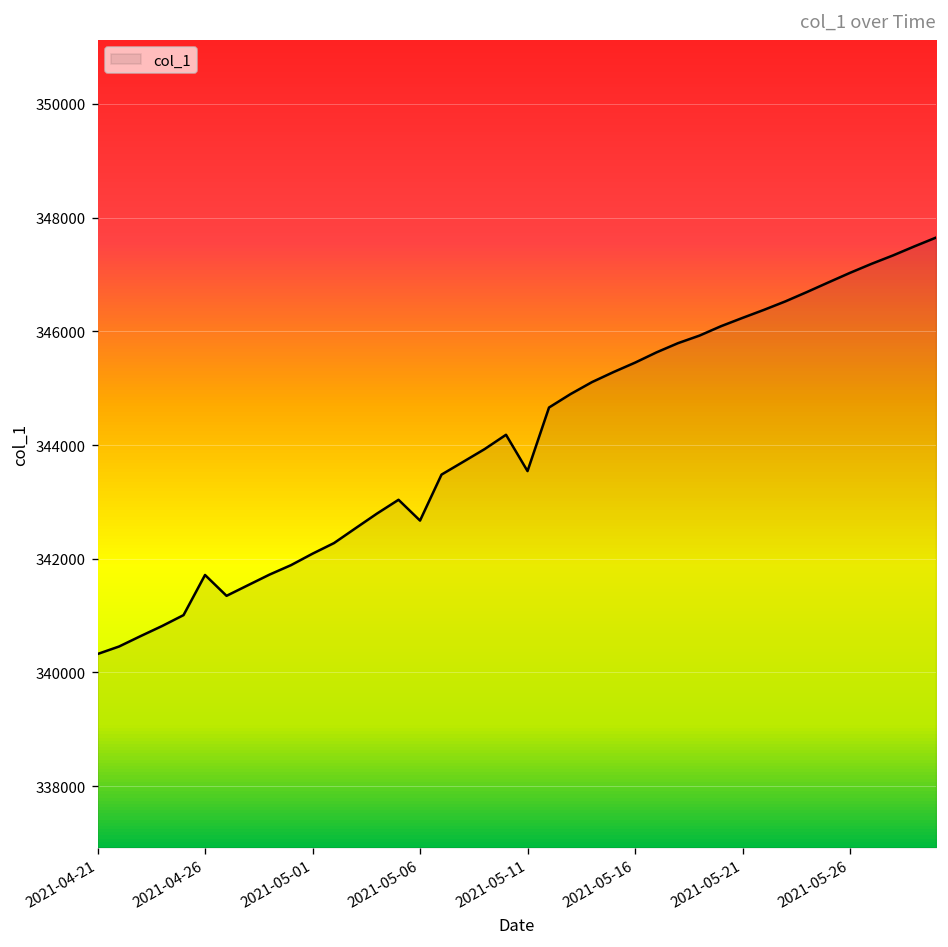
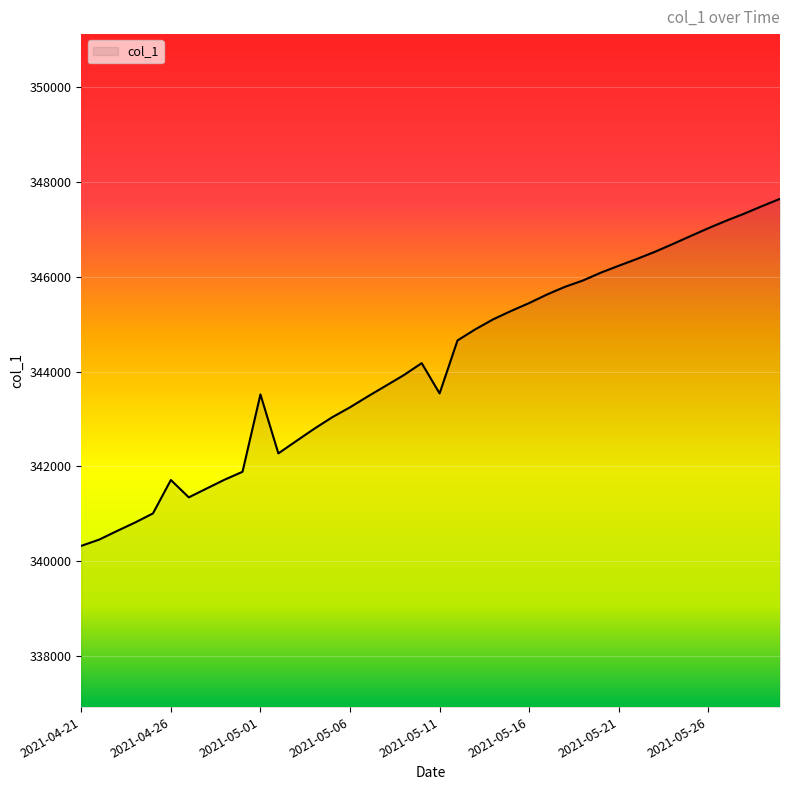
2021-05-01: 342100 -> 343500
2021-05-06: 342700 -> 343200
